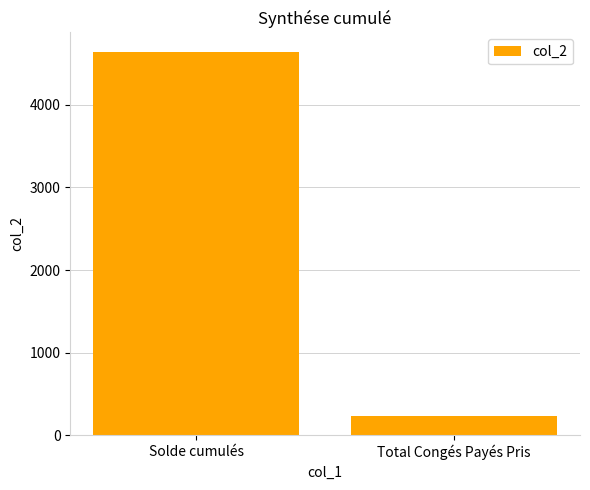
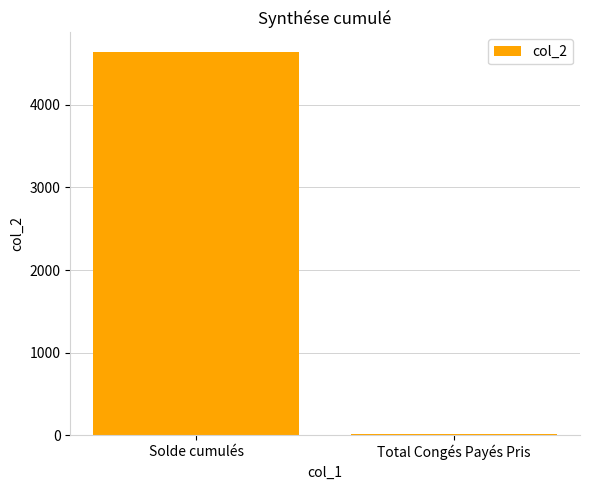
Total Congés Payés Pris: 200 -> 0
